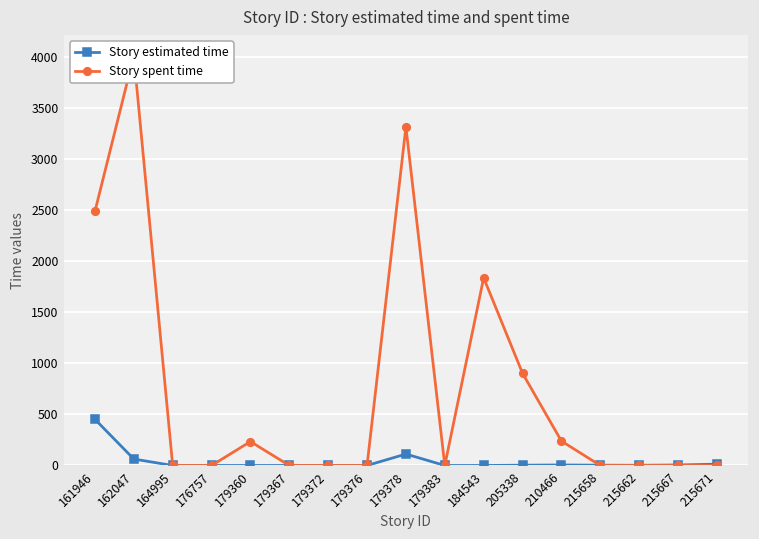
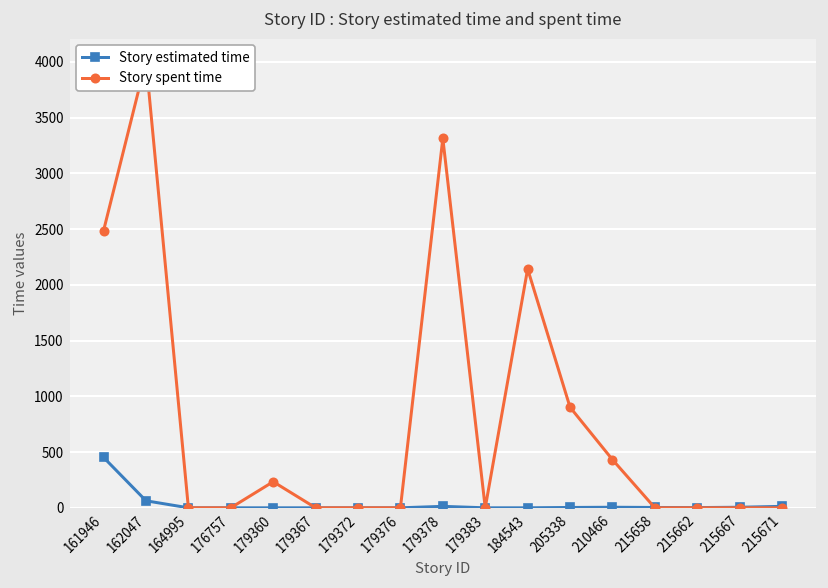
Story estimated time, 179378: 100 -> 0
Story spent time, 184543: 1800 -> 2100
Story spent time, 210466: 200 -> 400
